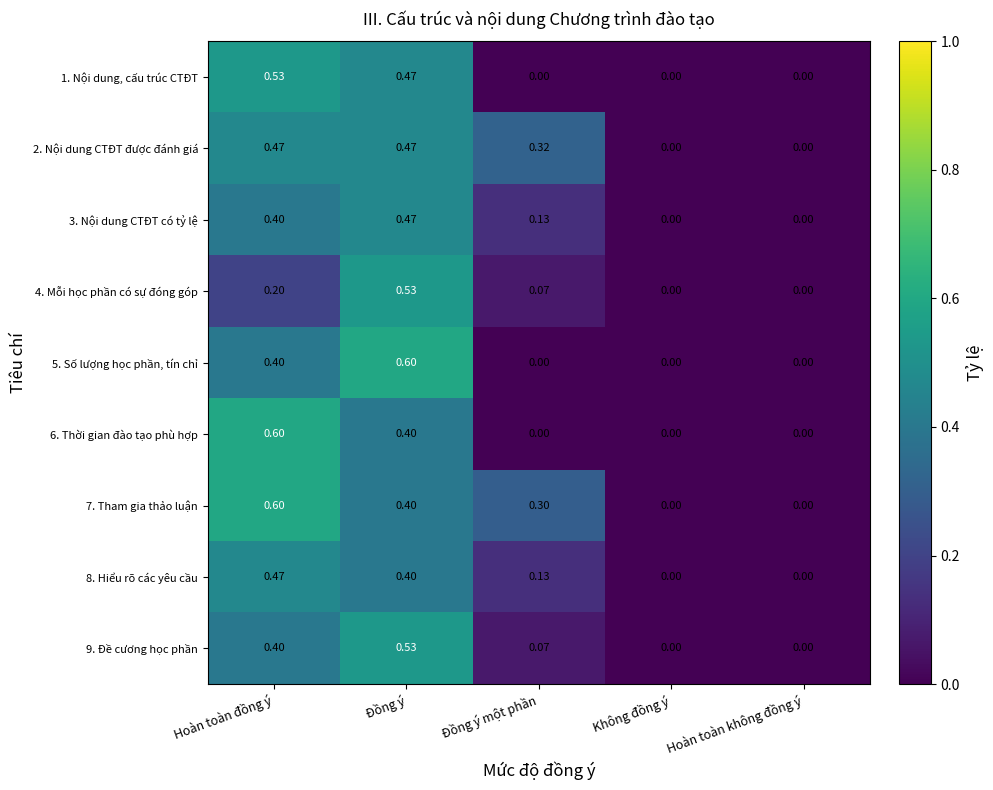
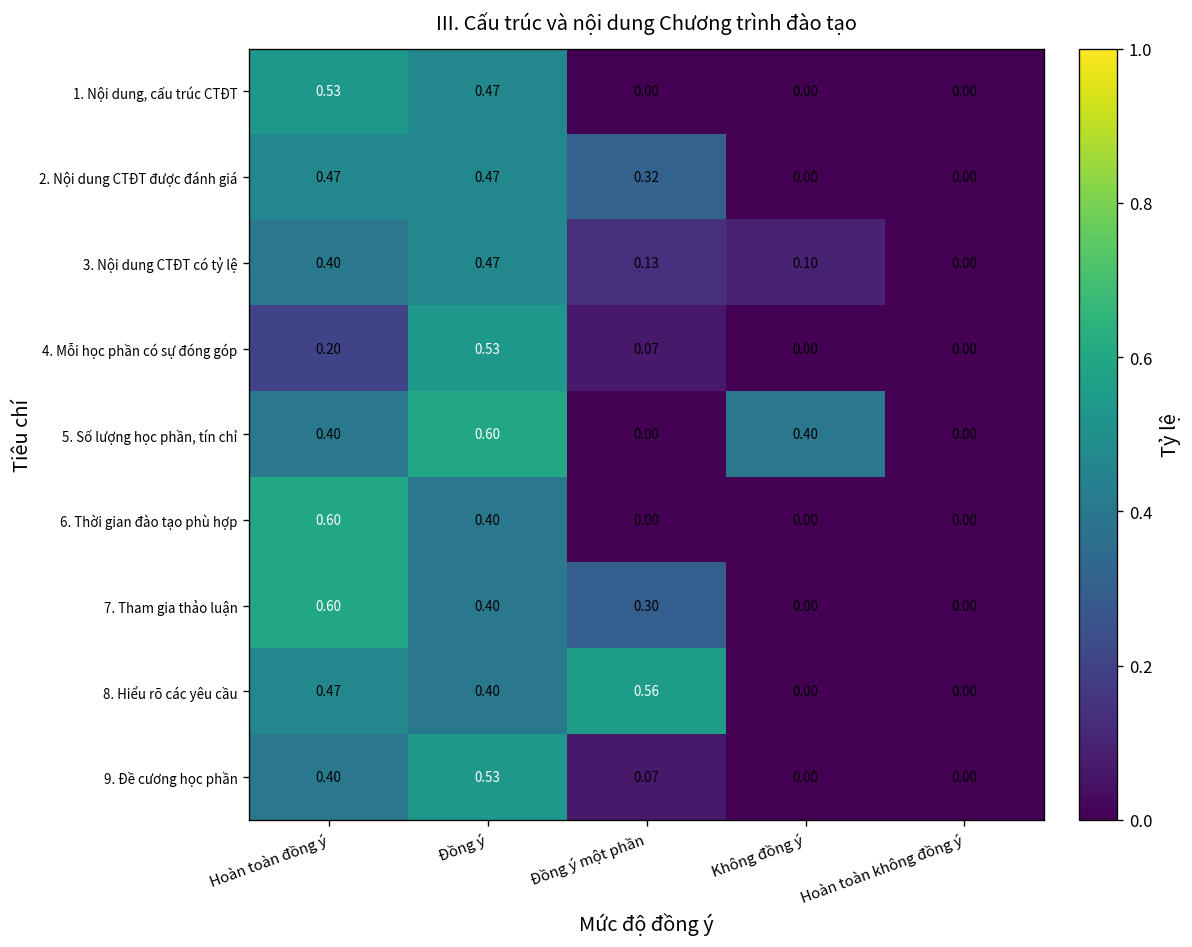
3. Nội dung CTĐT có tỷ lệ, Không đồng ý: 0.00 -> 0.10
5. Số lượng học phần, tín chỉ, Không đồng ý: 0.00 -> 0.40
8. Hiểu rõ các yêu cầu, Đồng ý một phần: 0.13 -> 0.56
